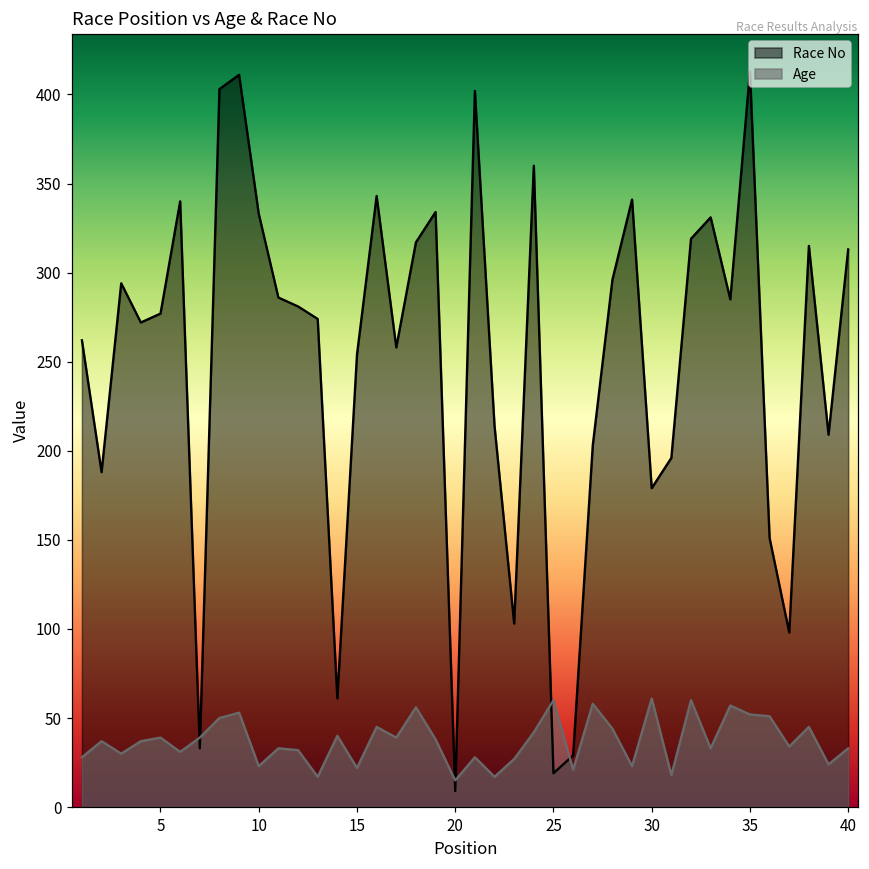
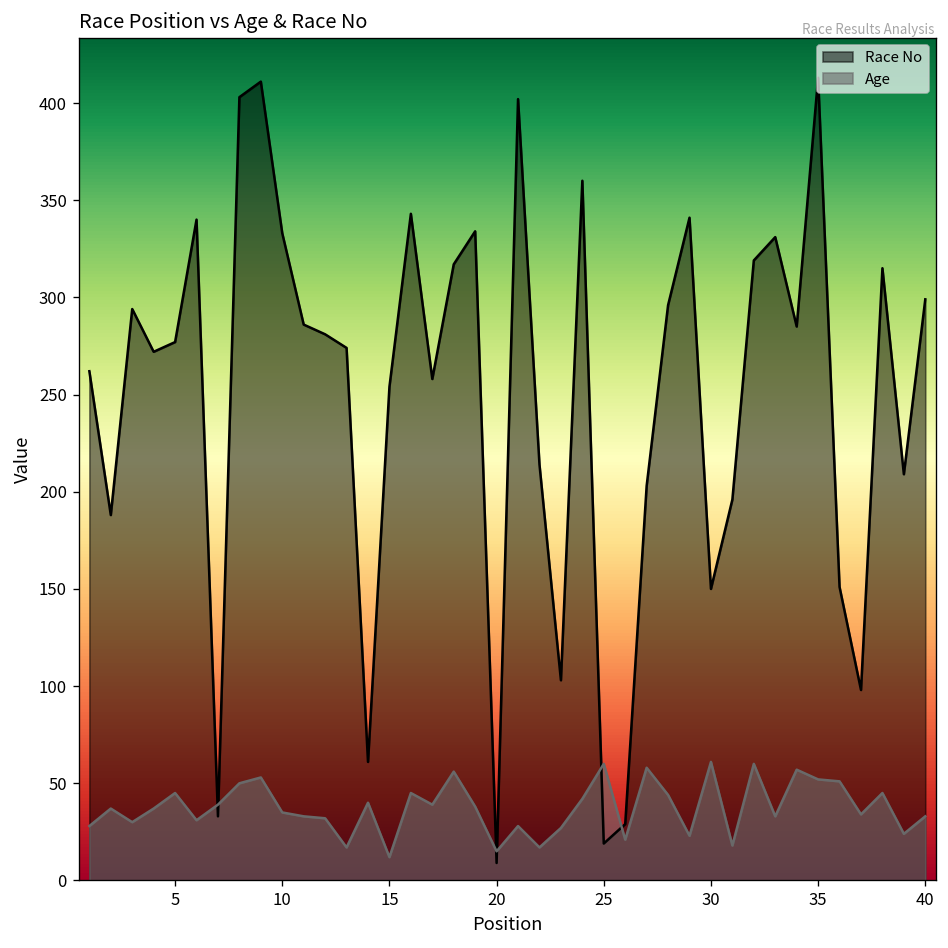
Age, 5: 39 -> 45
Age, 10: 23 -> 35
Age, 15: 22 -> 12
Race No, 30: 179 -> 150
Race No, 40: 313 -> 299
